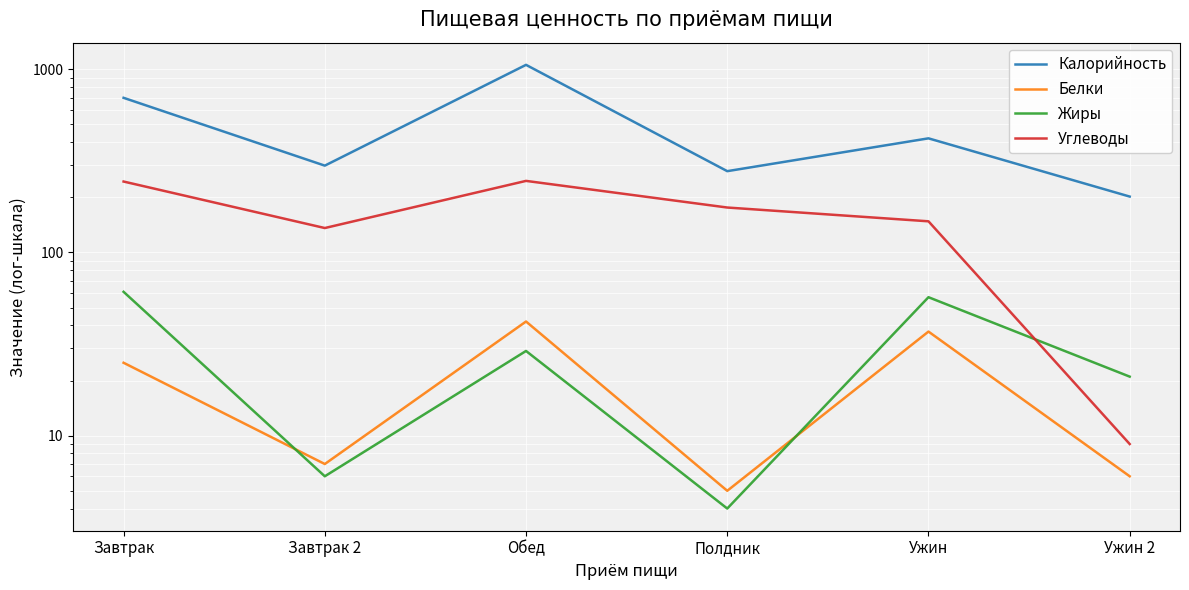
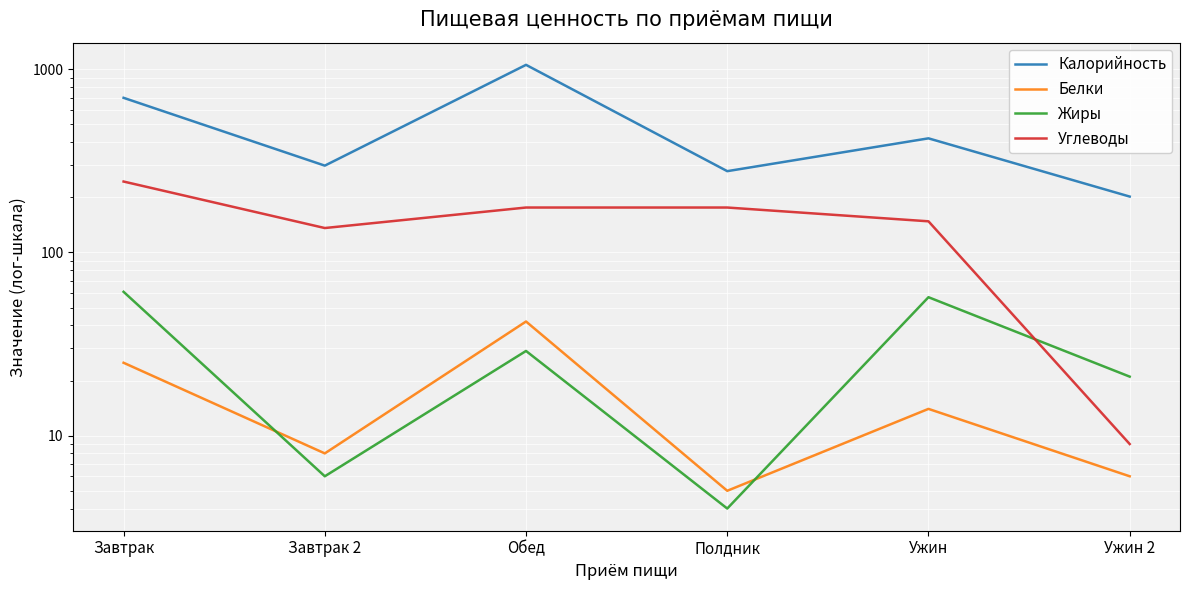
Белки, Завтрак 2: 7 -> 8
Углеводы, Обед: 250 -> 180
Белки, Ужин: 37 -> 14
